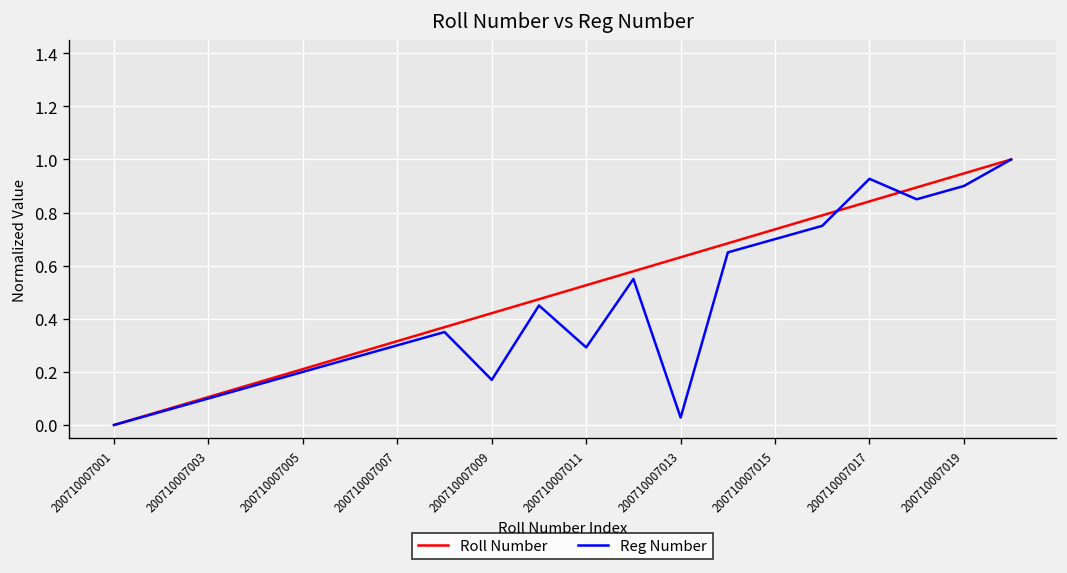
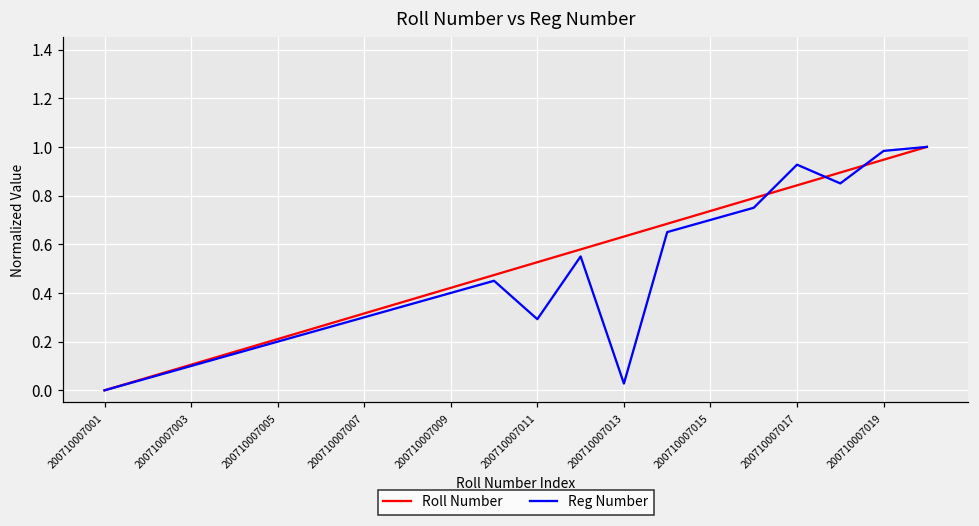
Reg Number, 200710007009: 0.17 -> 0.40
Reg Number, 200710007019: 0.90 -> 0.98
